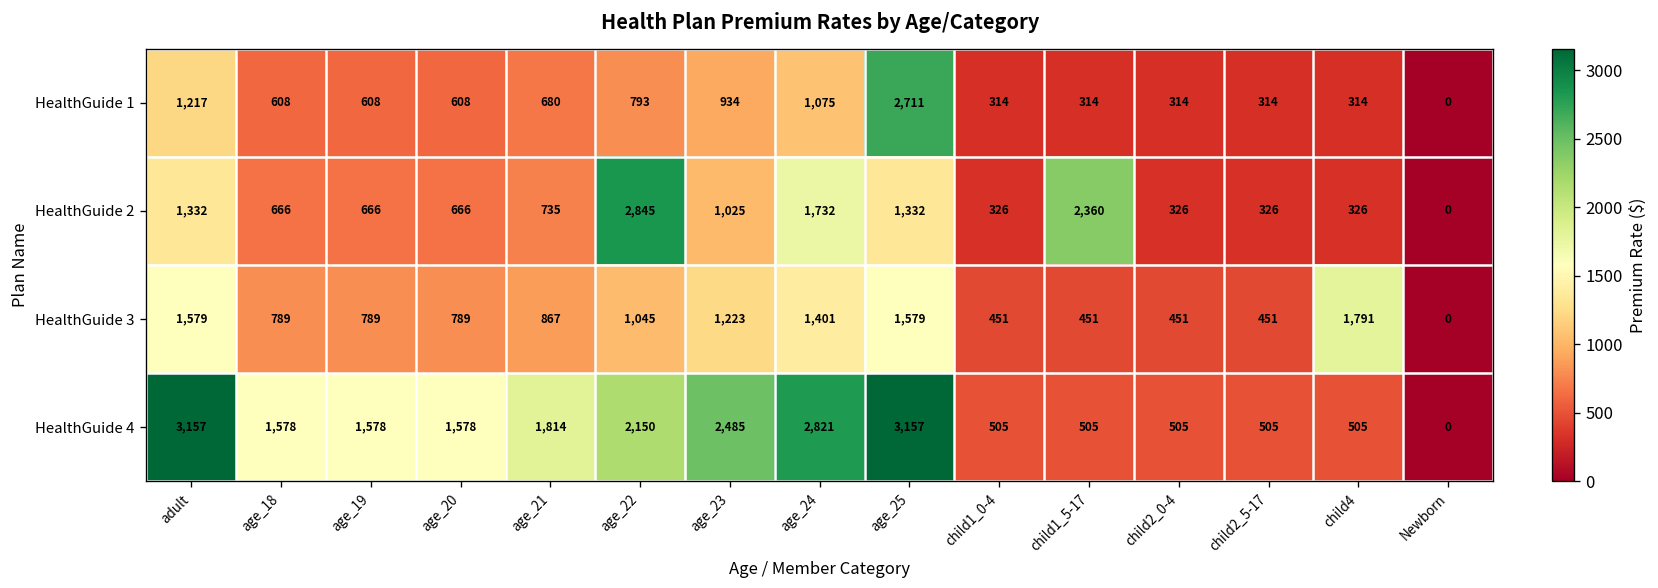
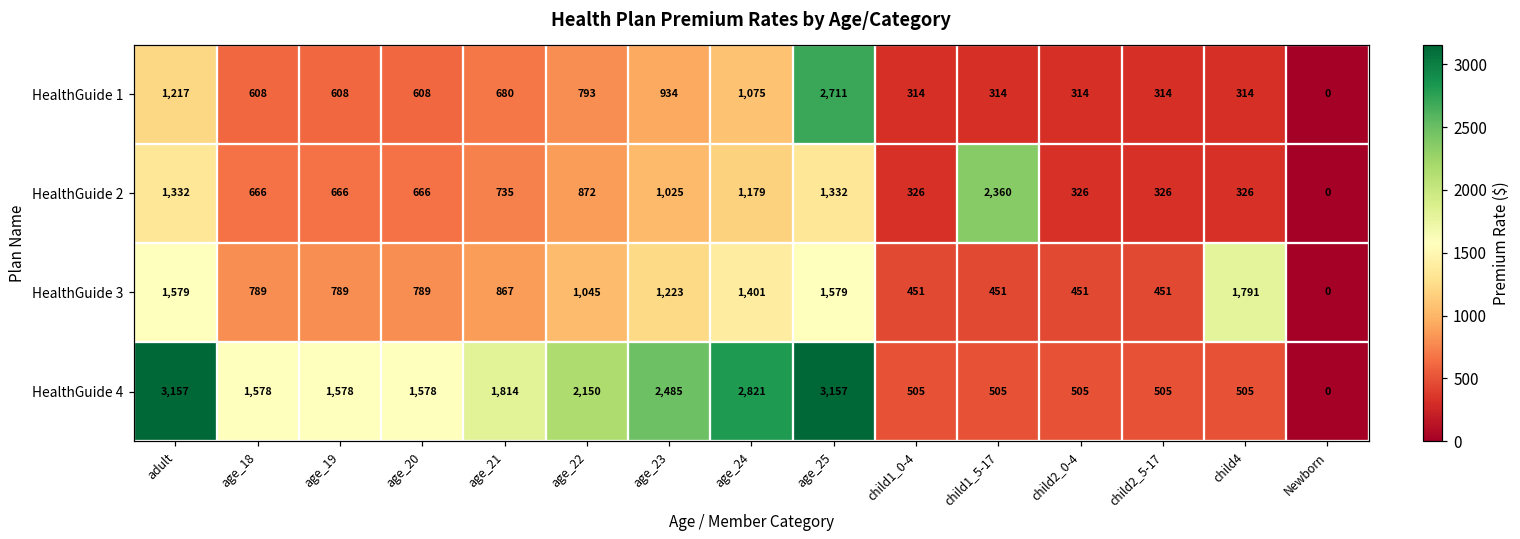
HealthGuide 2, age_22: 2,845 -> 872
HealthGuide 2, age_24: 1,732 -> 1,179
